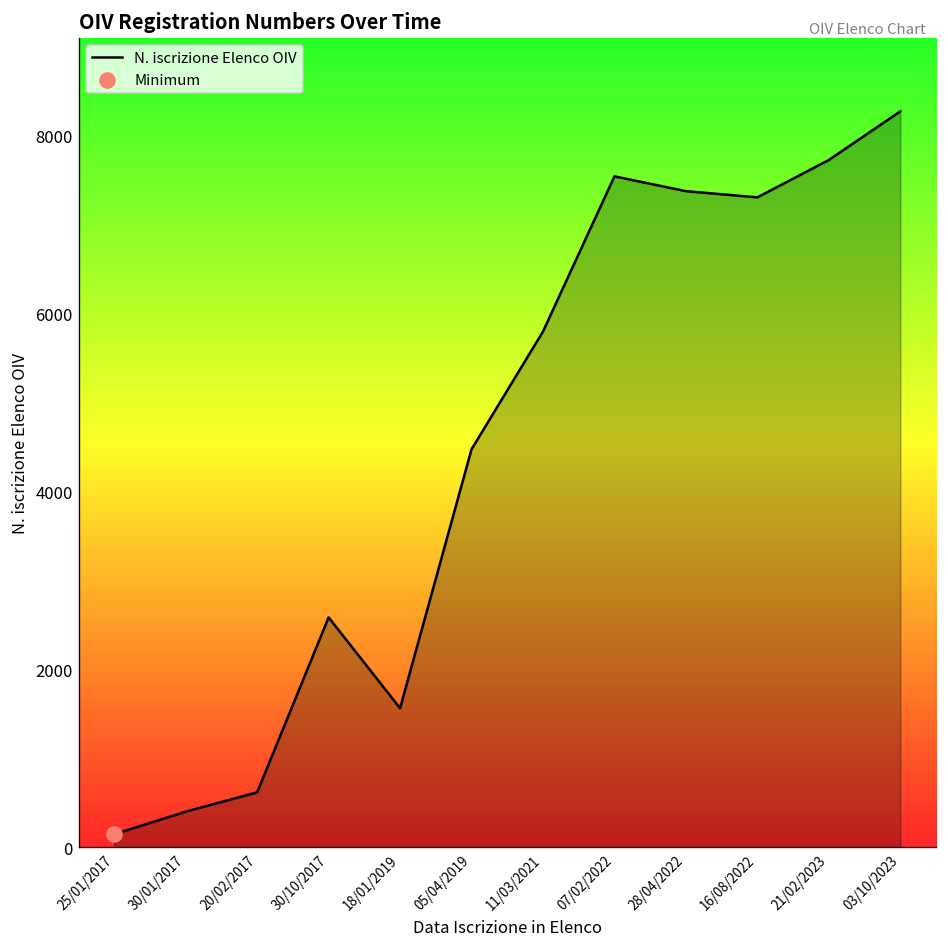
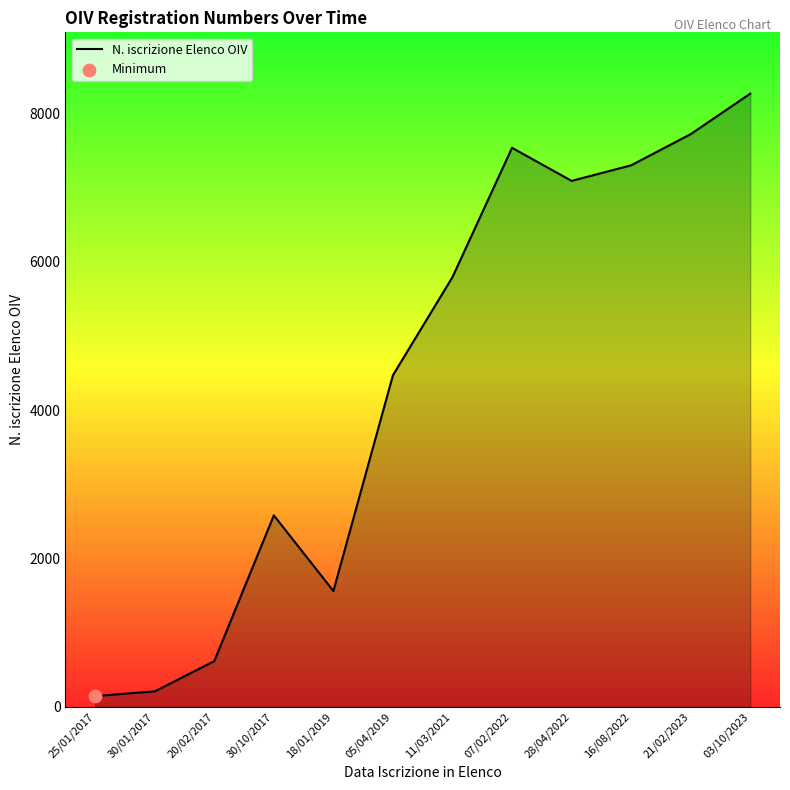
N. iscrizione Elenco OIV, 30/01/2017: 400 -> 200
N. iscrizione Elenco OIV, 28/04/2022: 7400 -> 7100
